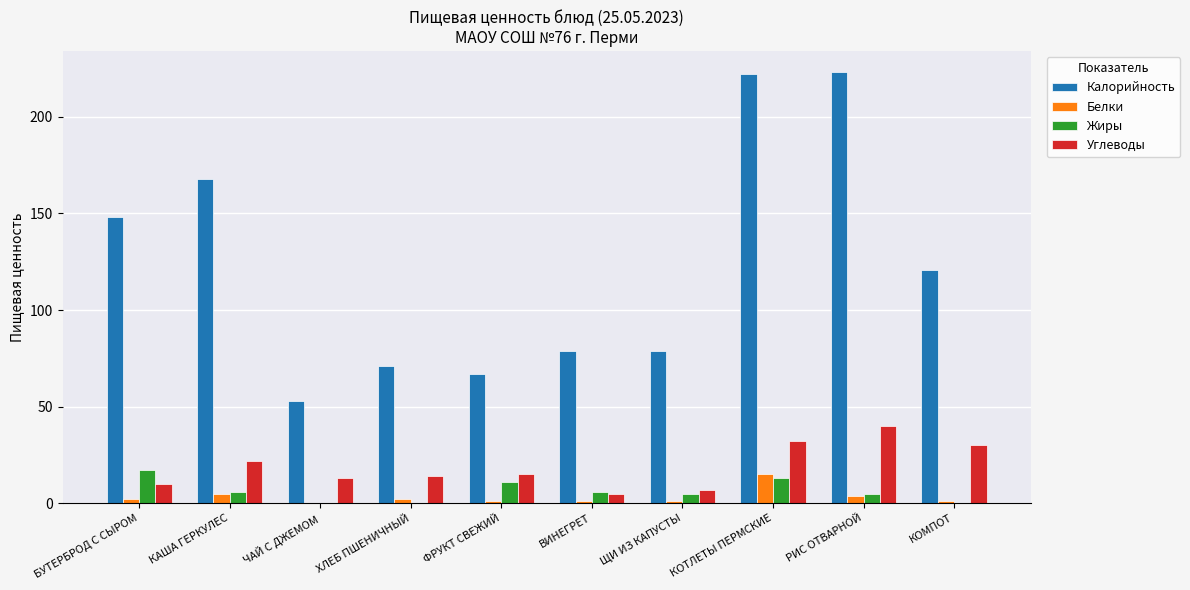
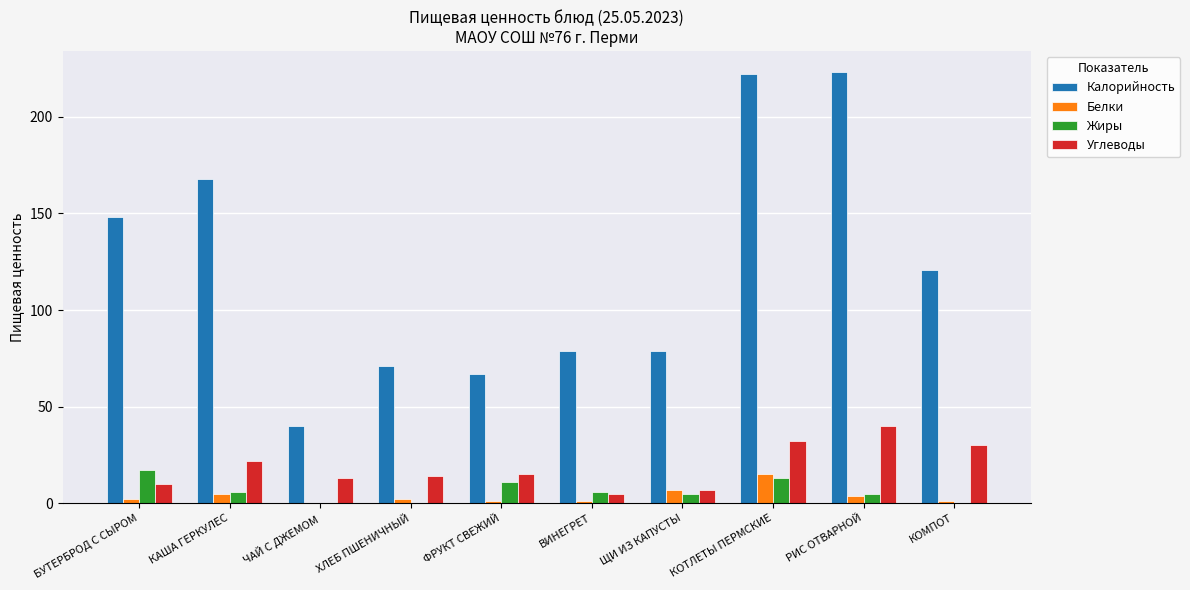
Калорийность, ЧАЙ С ДЖЕМОМ: 53 -> 40
Белки, ЩИ ИЗ КАПУСТЫ: 1 -> 7
